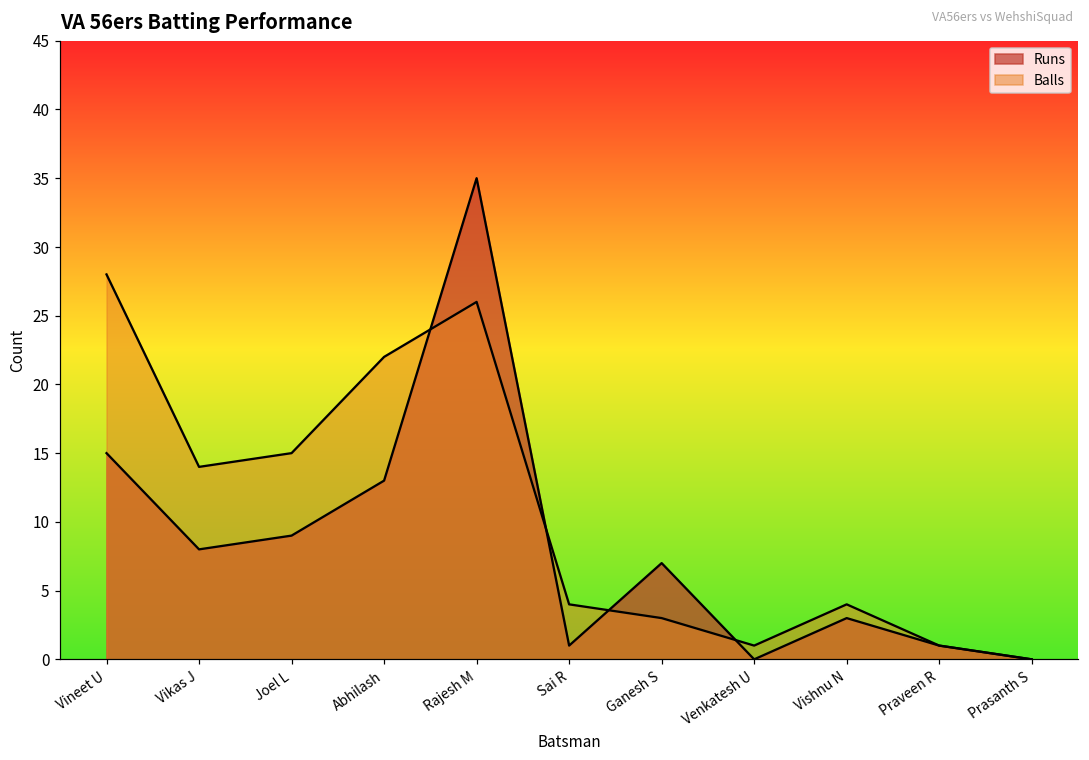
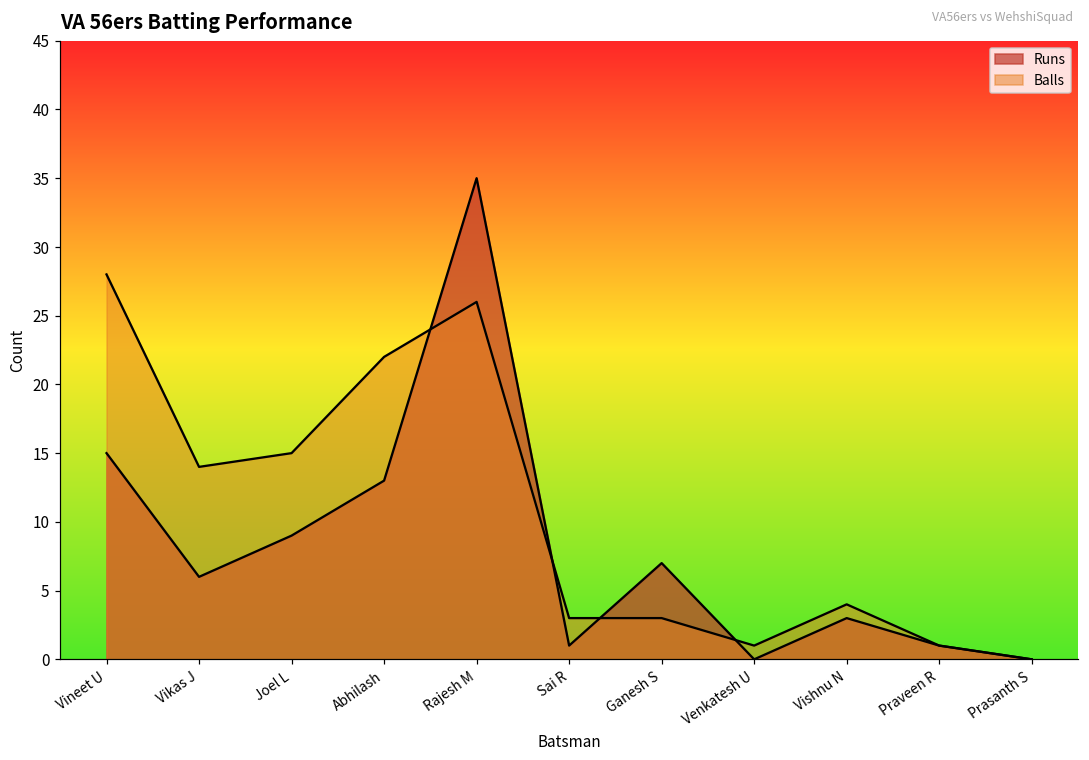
Runs, Vikas J: 8 -> 6
Balls, Sai R: 4 -> 3
